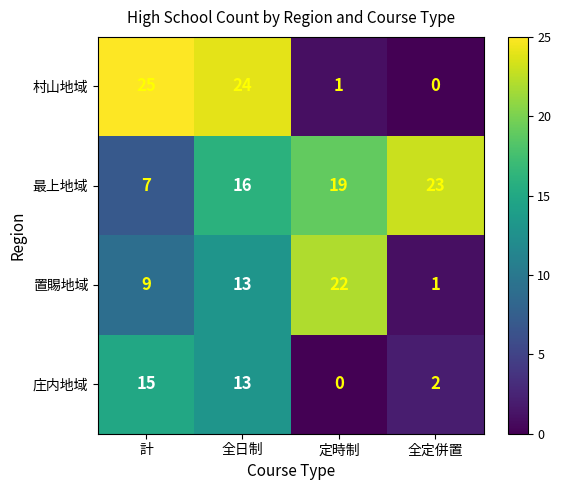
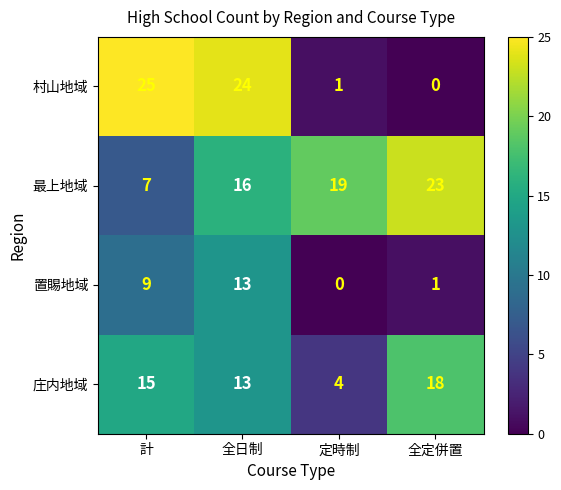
置賜地域, 定時制: 22 -> 0
庄内地域, 定時制: 0 -> 4
庄内地域, 全定併置: 2 -> 18
